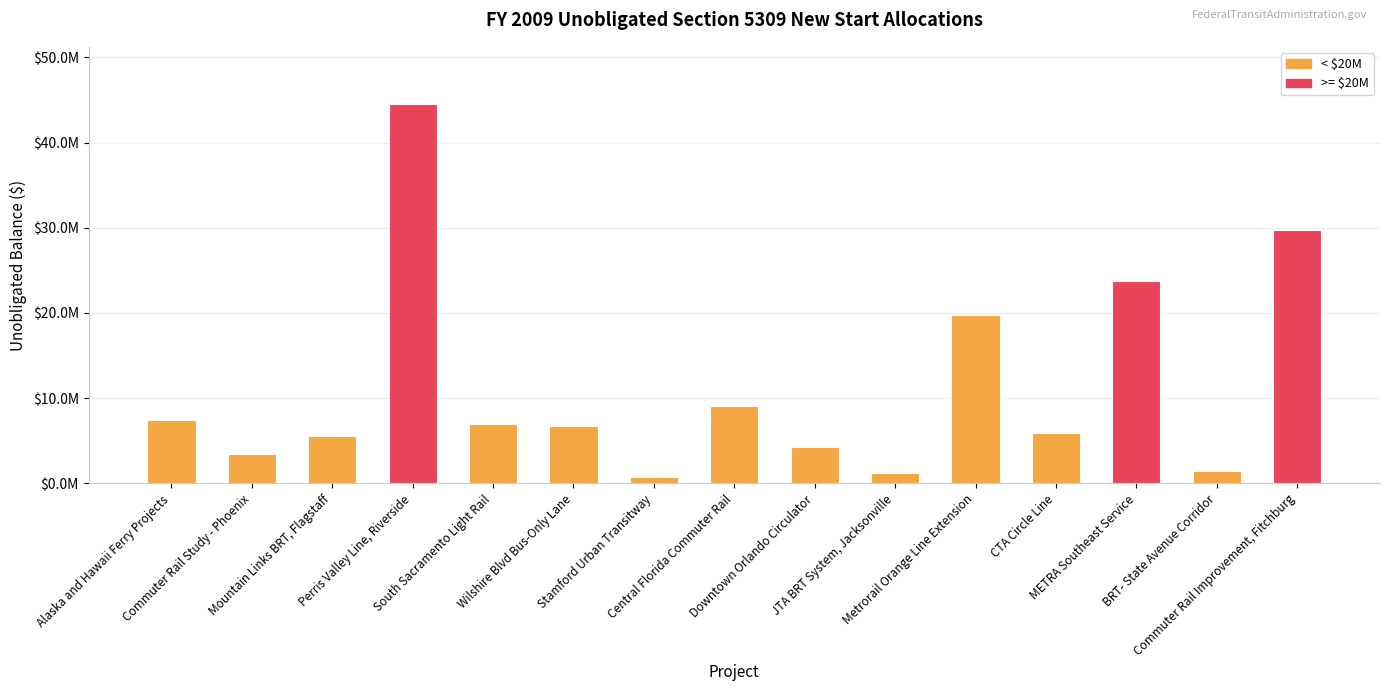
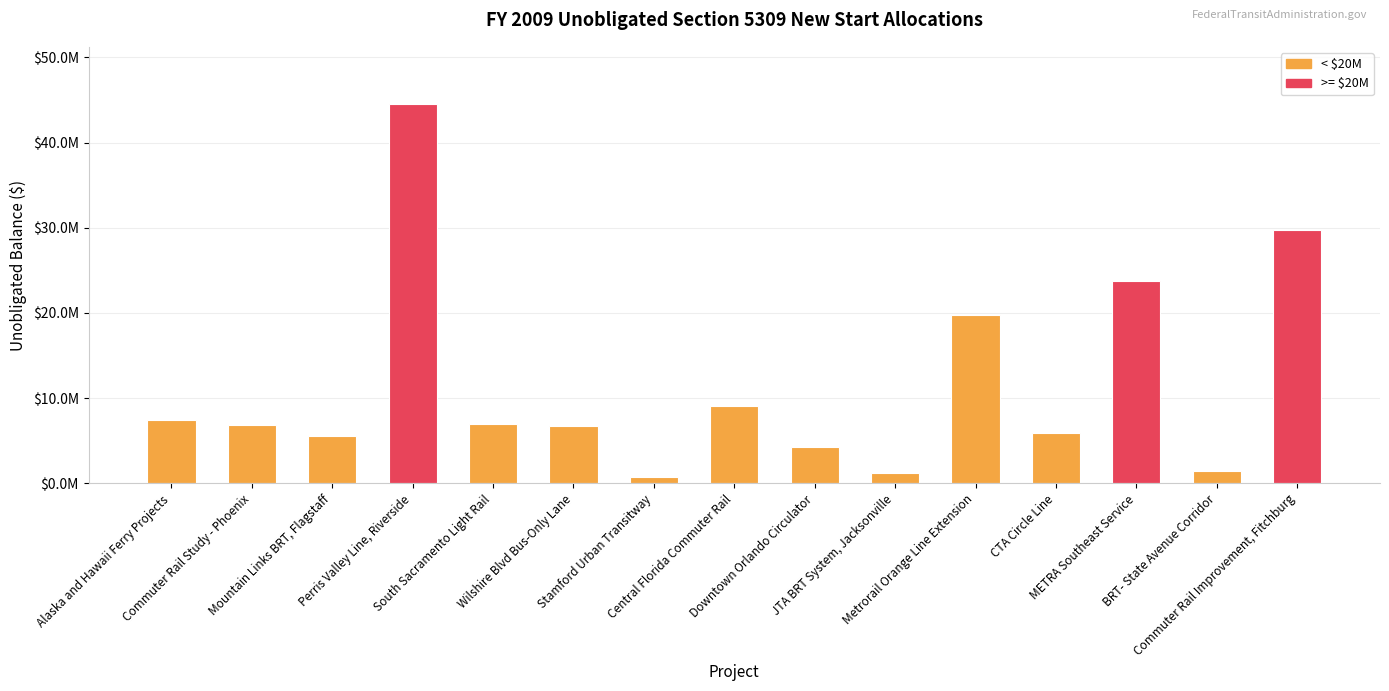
Commuter Rail Study - Phoenix: $3000000 -> $7000000
